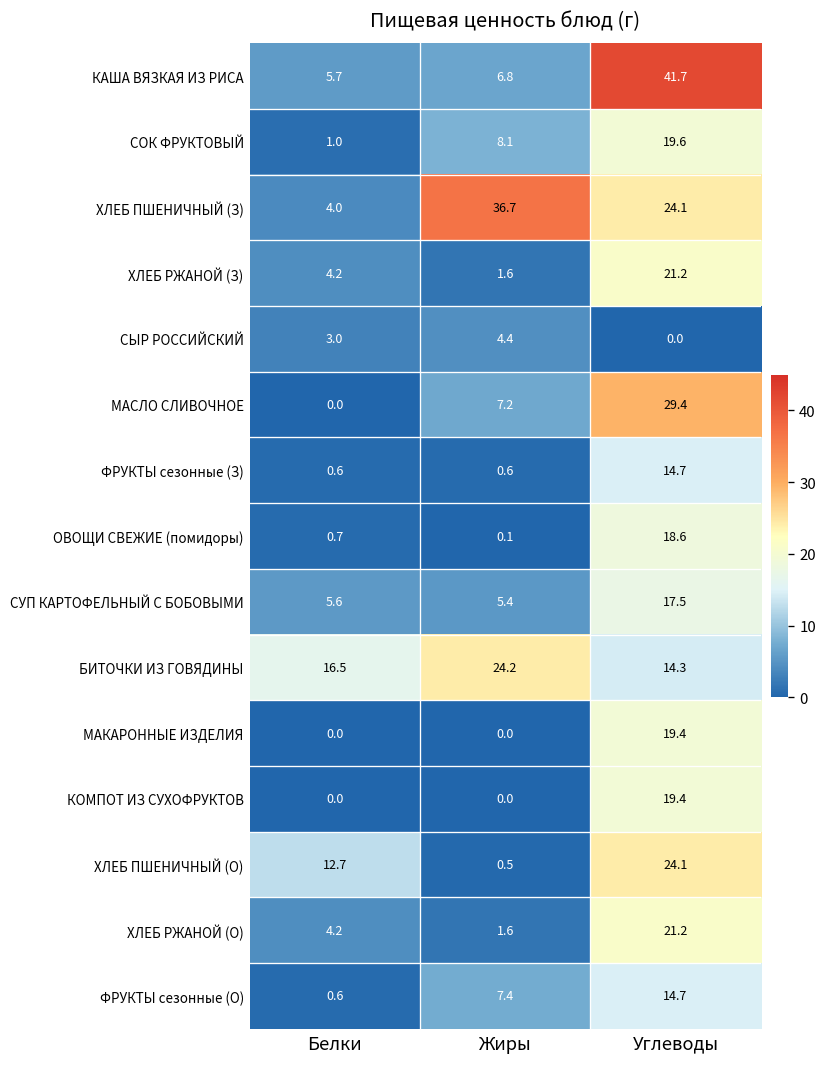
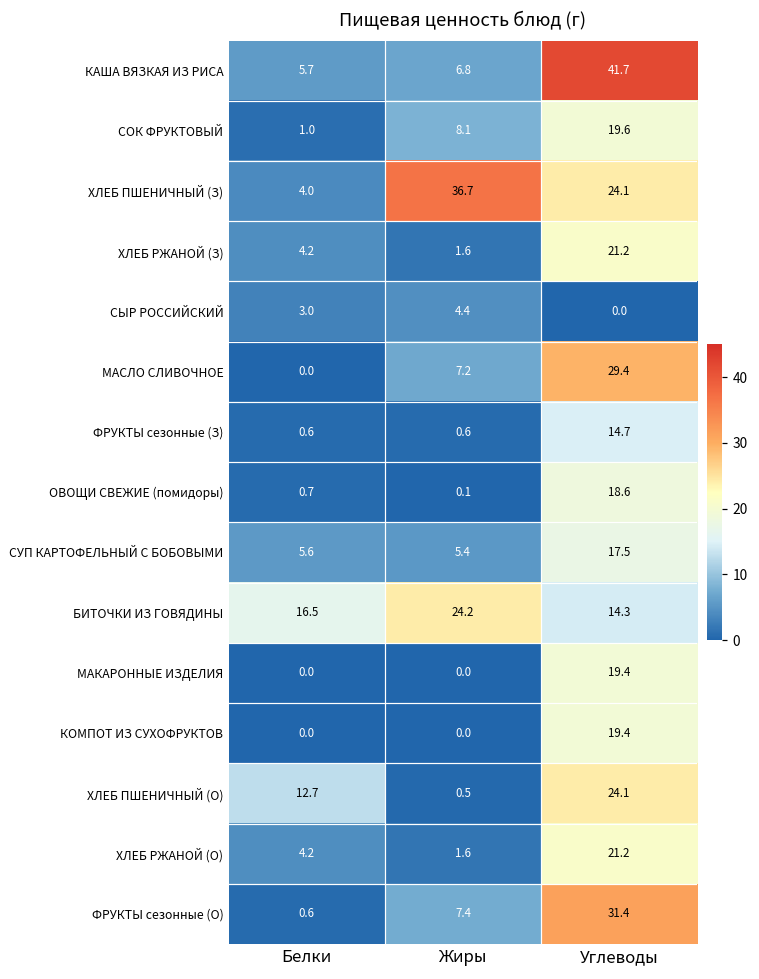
ФРУКТЫ сезонные (О), Углеводы: 14.7 -> 31.4
